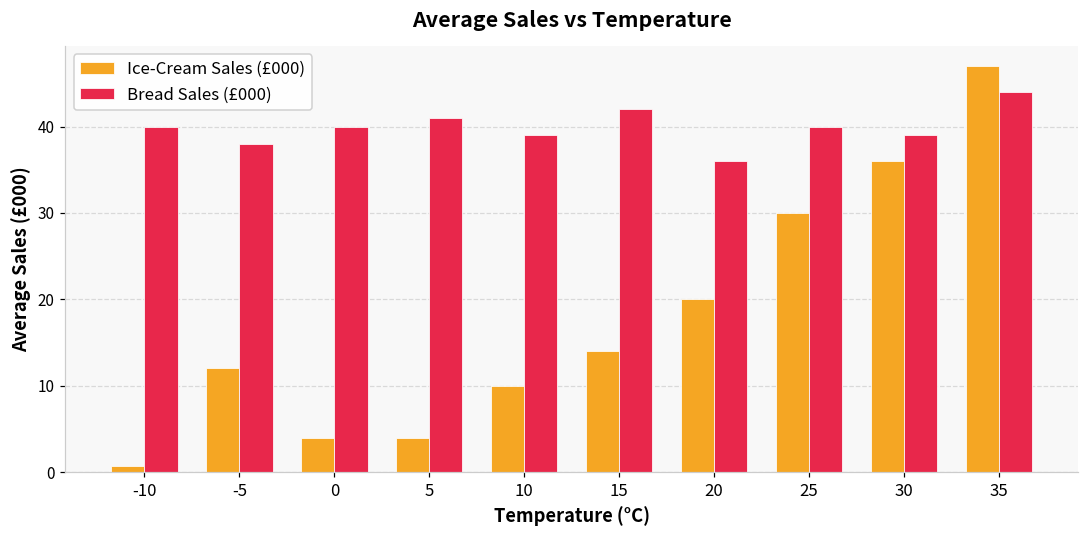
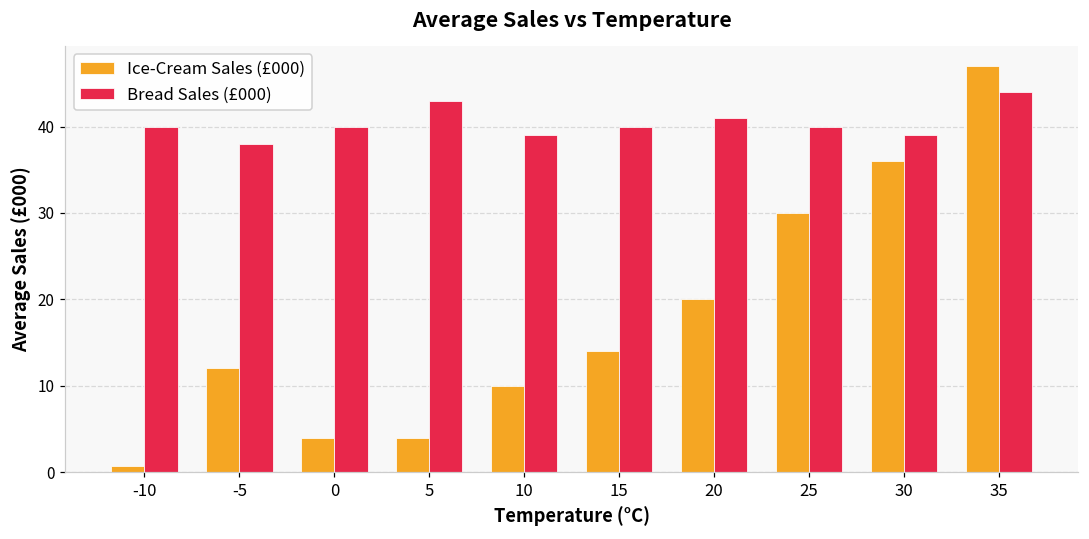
Bread Sales (£000), 5: 41 -> 43
Bread Sales (£000), 15: 42 -> 40
Bread Sales (£000), 20: 36 -> 41
